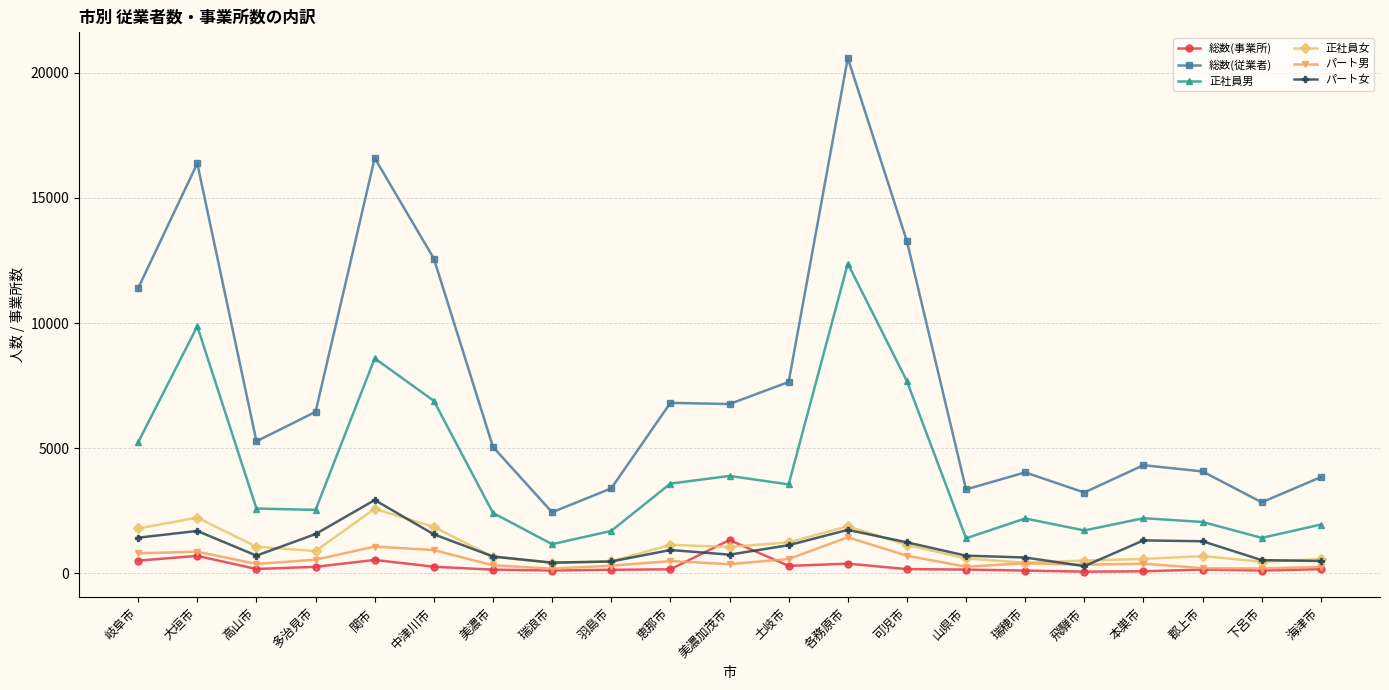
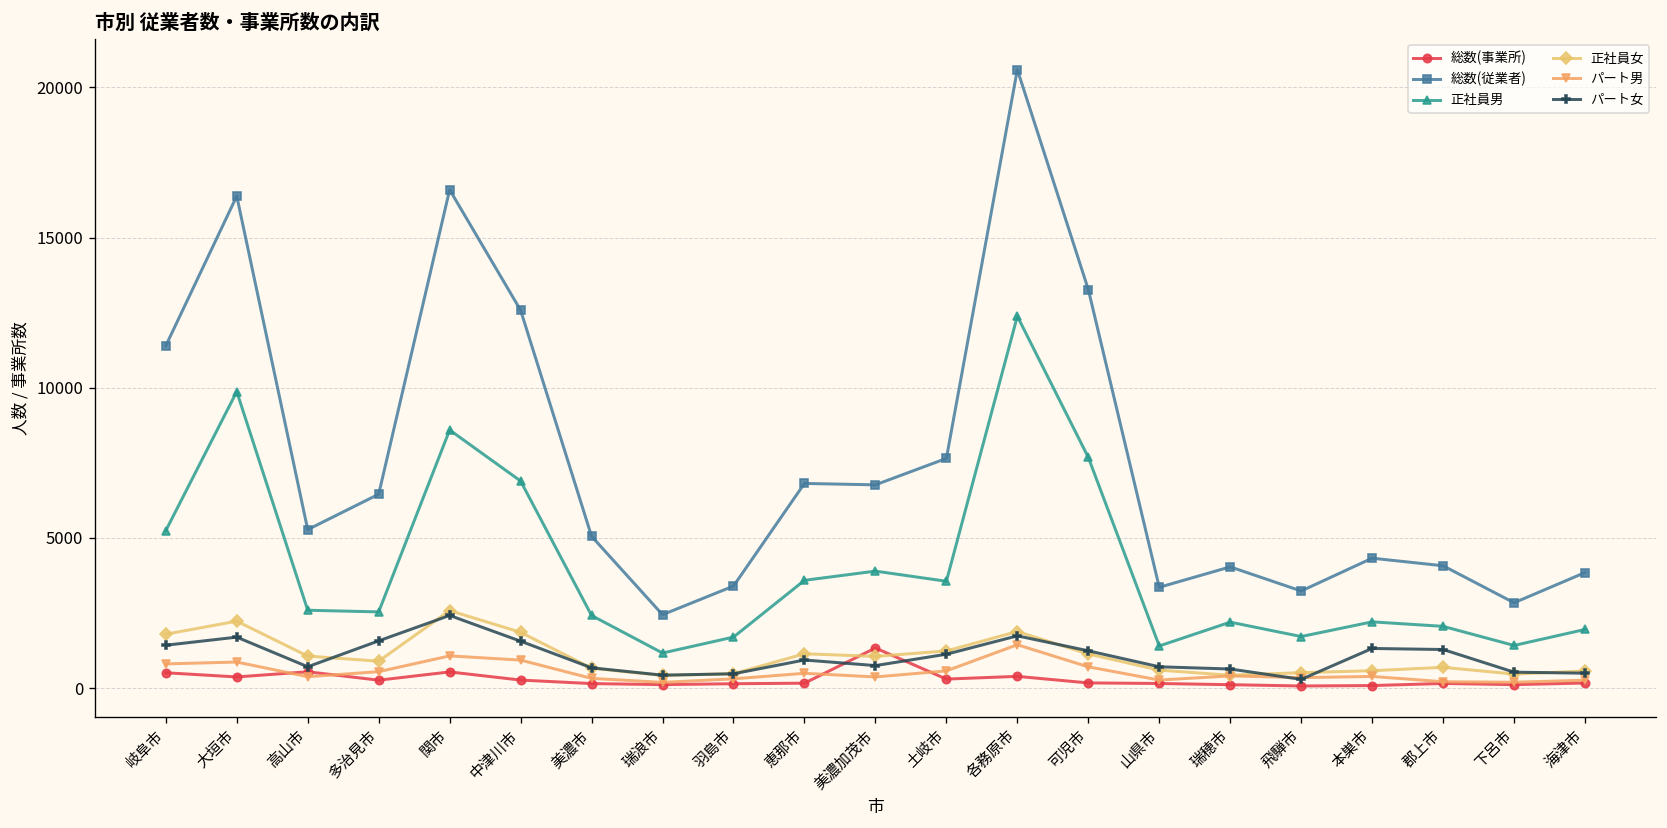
総数(事業所), 大垣市: 700 -> 400
総数(事業所), 高山市: 200 -> 500
パート女, 関市: 2900 -> 2400
